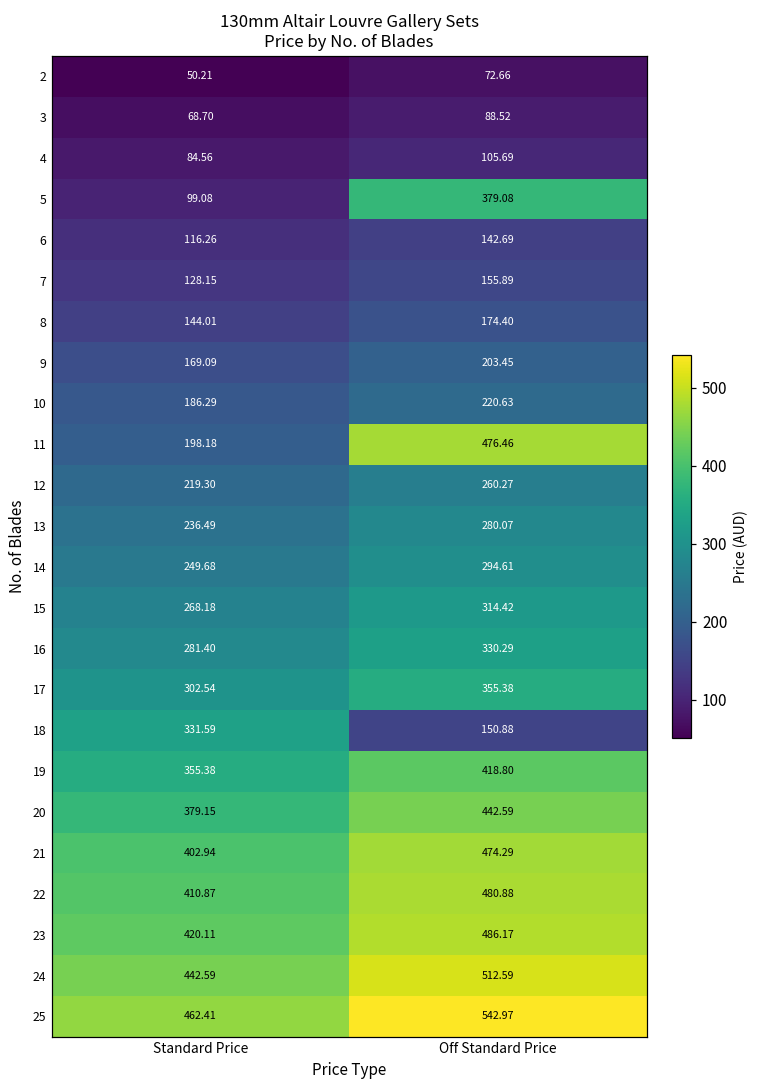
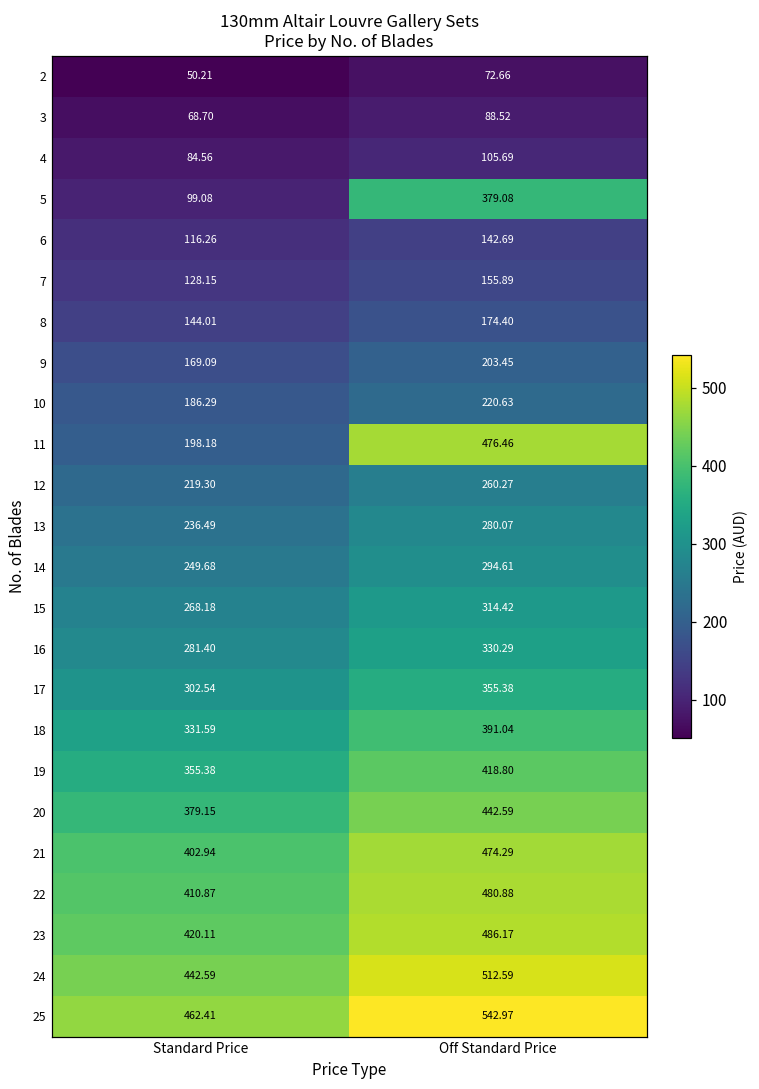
18, Off Standard Price: 150.88 -> 391.04
